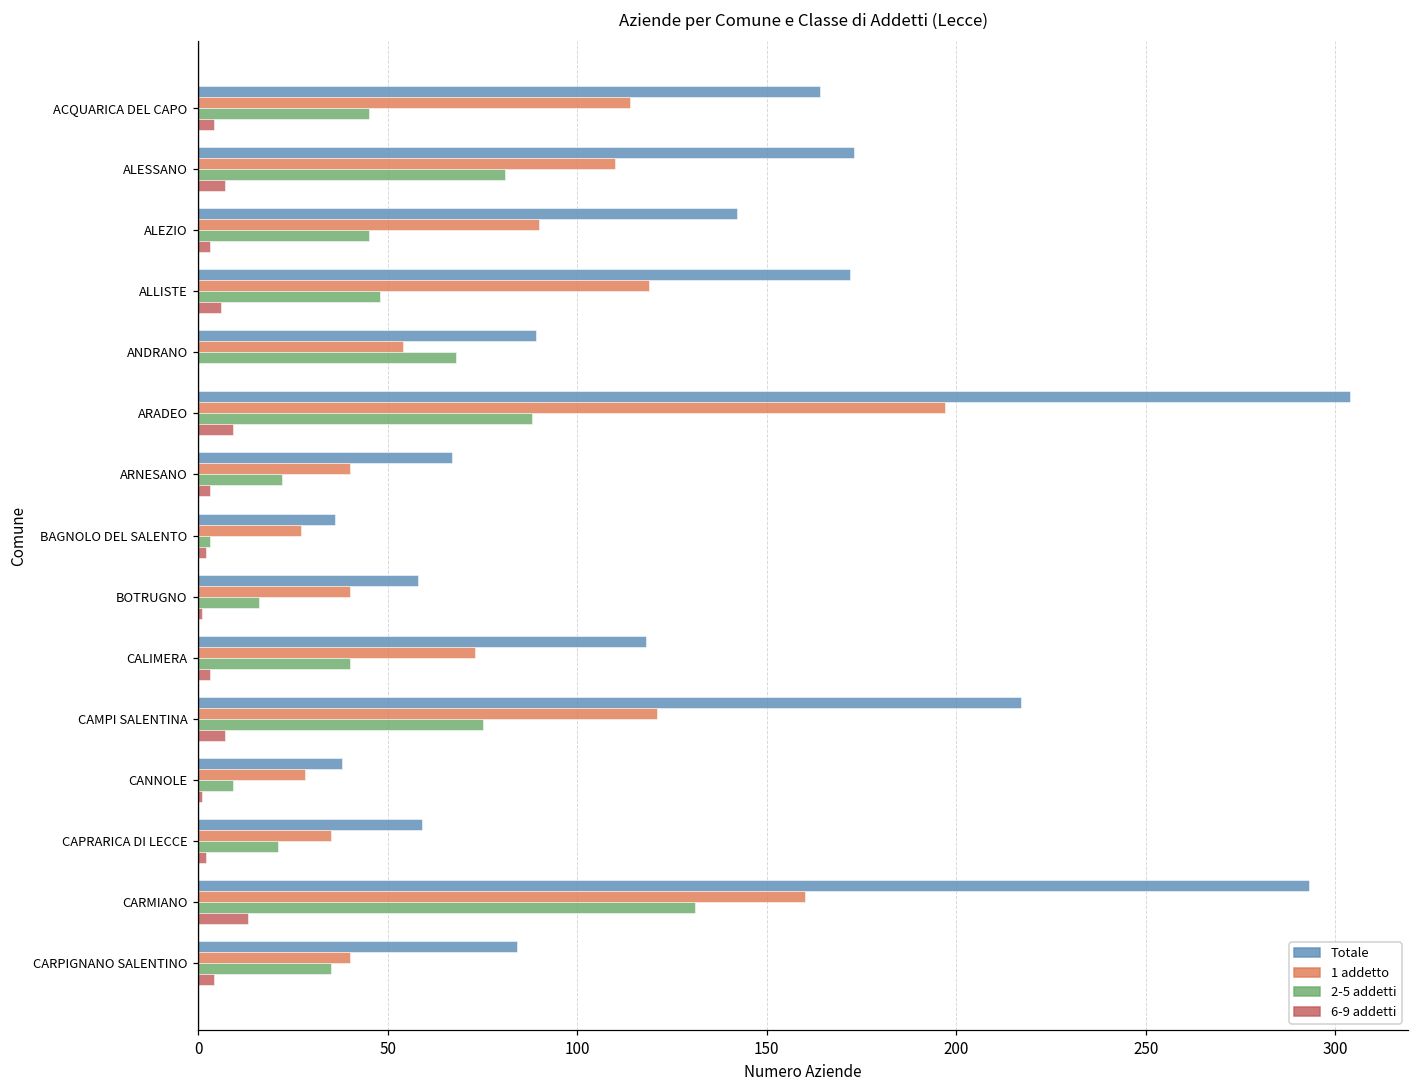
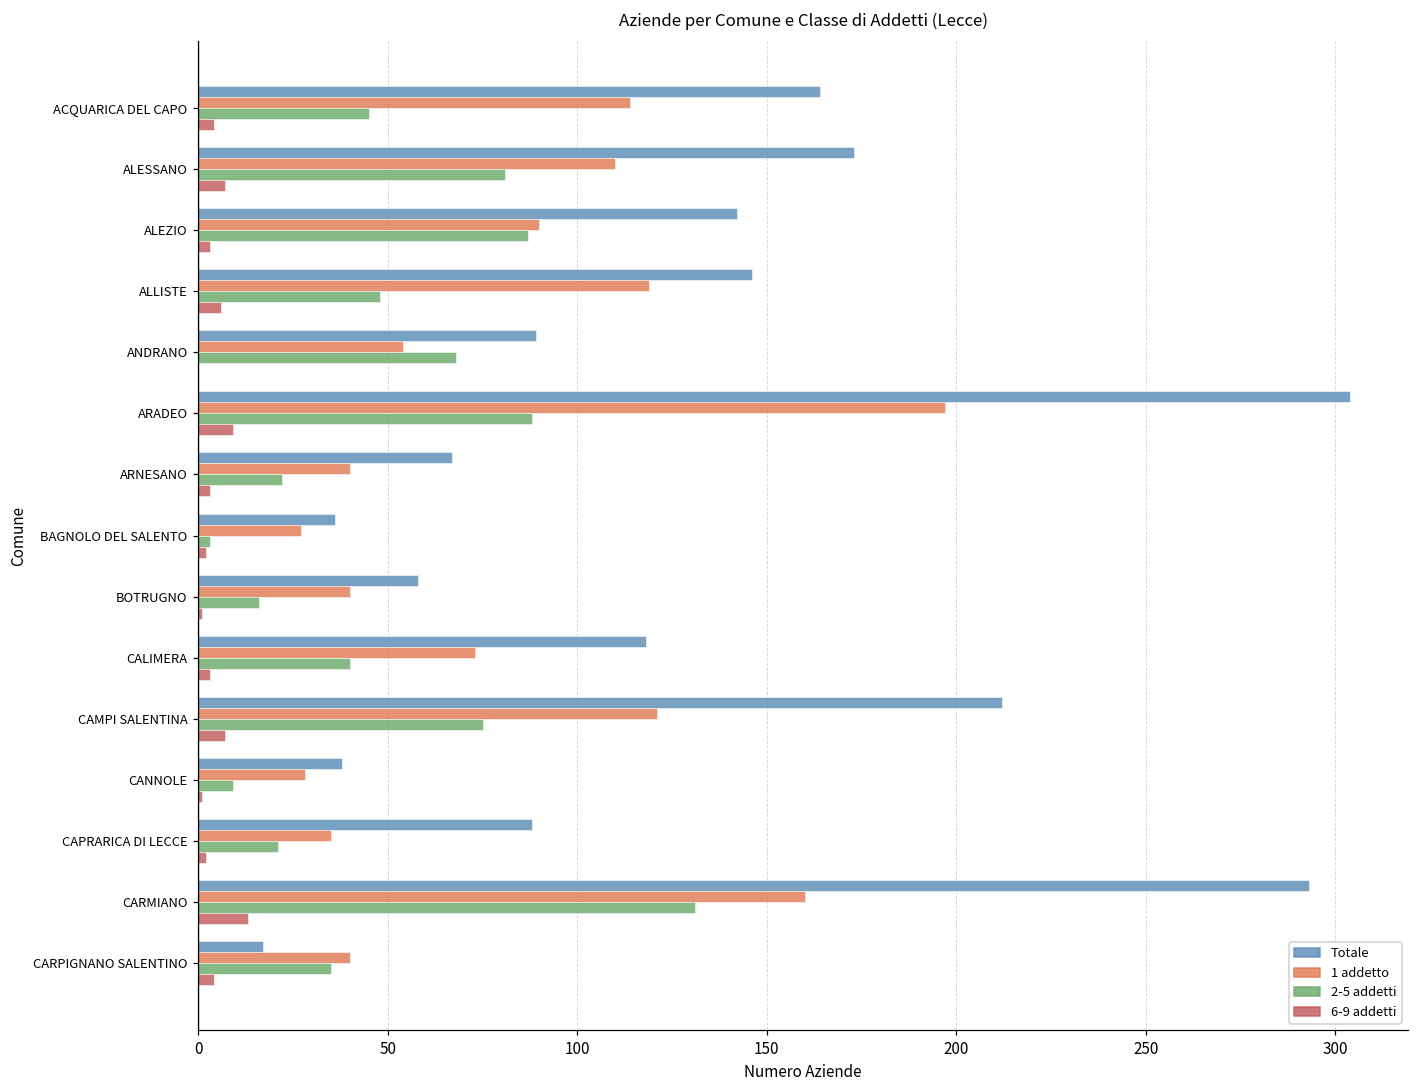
2-5 addetti, ALEZIO: 45 -> 87
Totale, ALLISTE: 172 -> 146
Totale, CAMPI SALENTINA: 217 -> 212
Totale, CAPRARICA DI LECCE: 59 -> 88
Totale, CARPIGNANO SALENTINO: 84 -> 17
